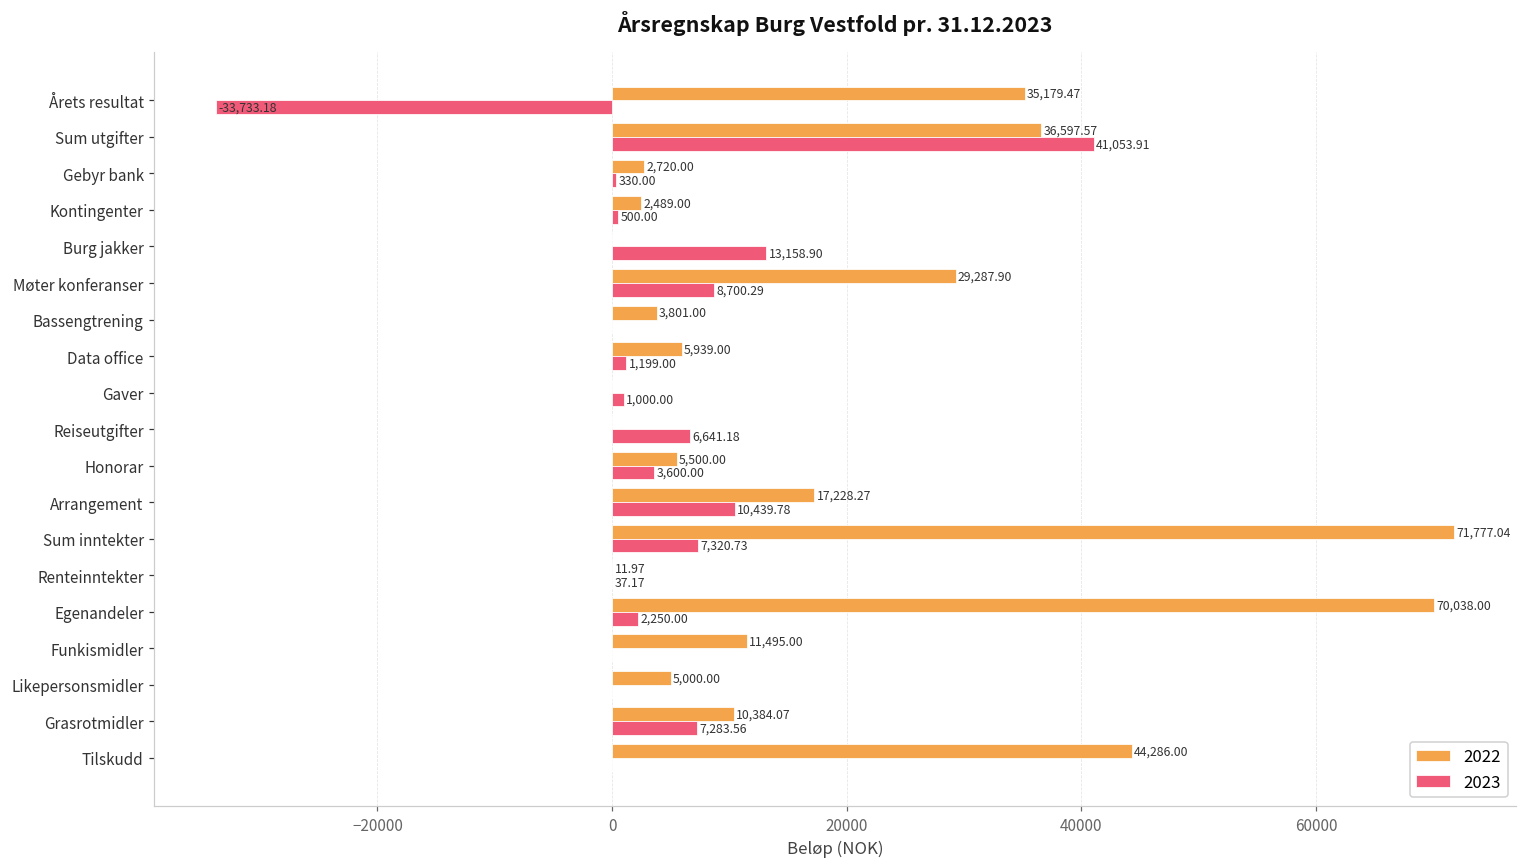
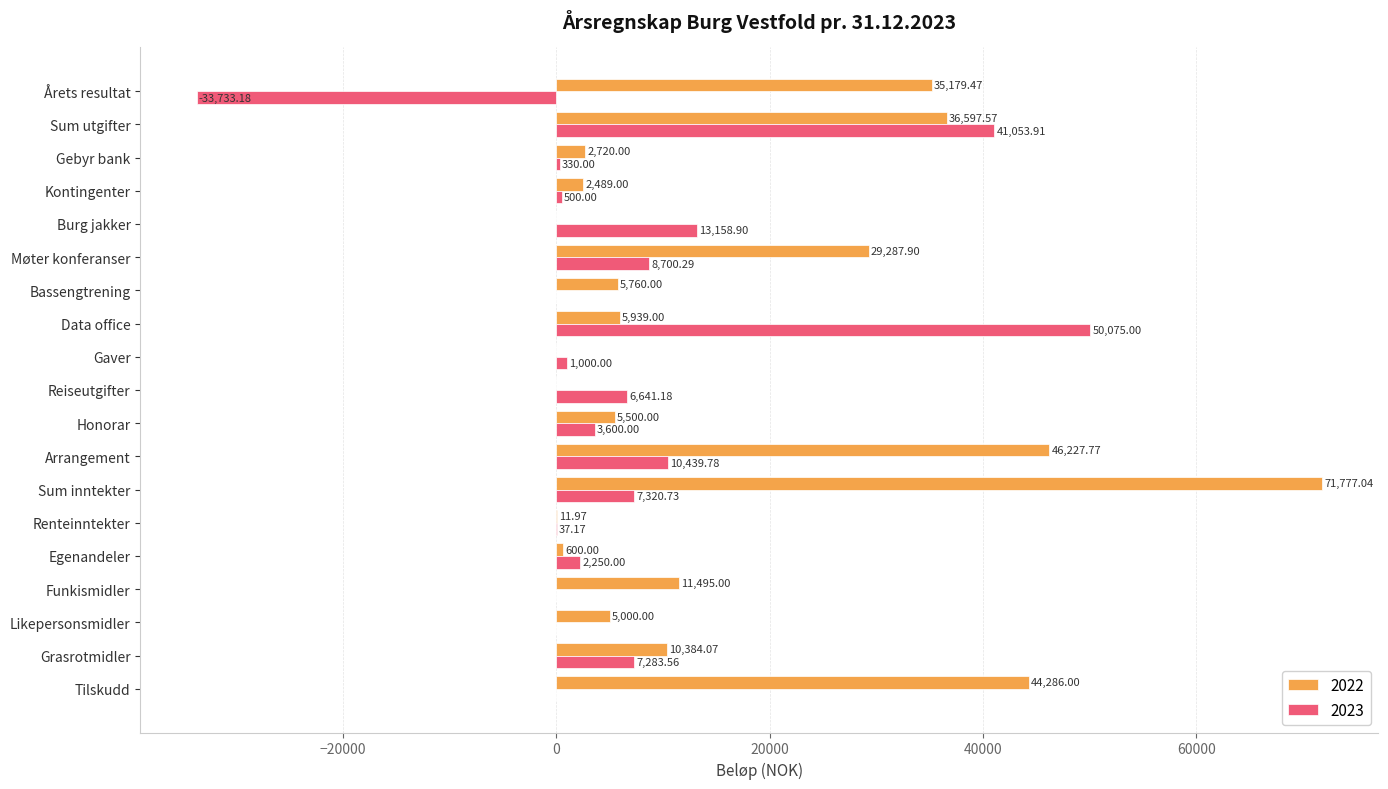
2022, Bassengtrening: 3,801.00 -> 5,760.00
2023, Data office: 1,199.00 -> 50,075.00
2022, Arrangement: 17,228.27 -> 46,227.77
2022, Egenandeler: 70,038.00 -> 600.00
